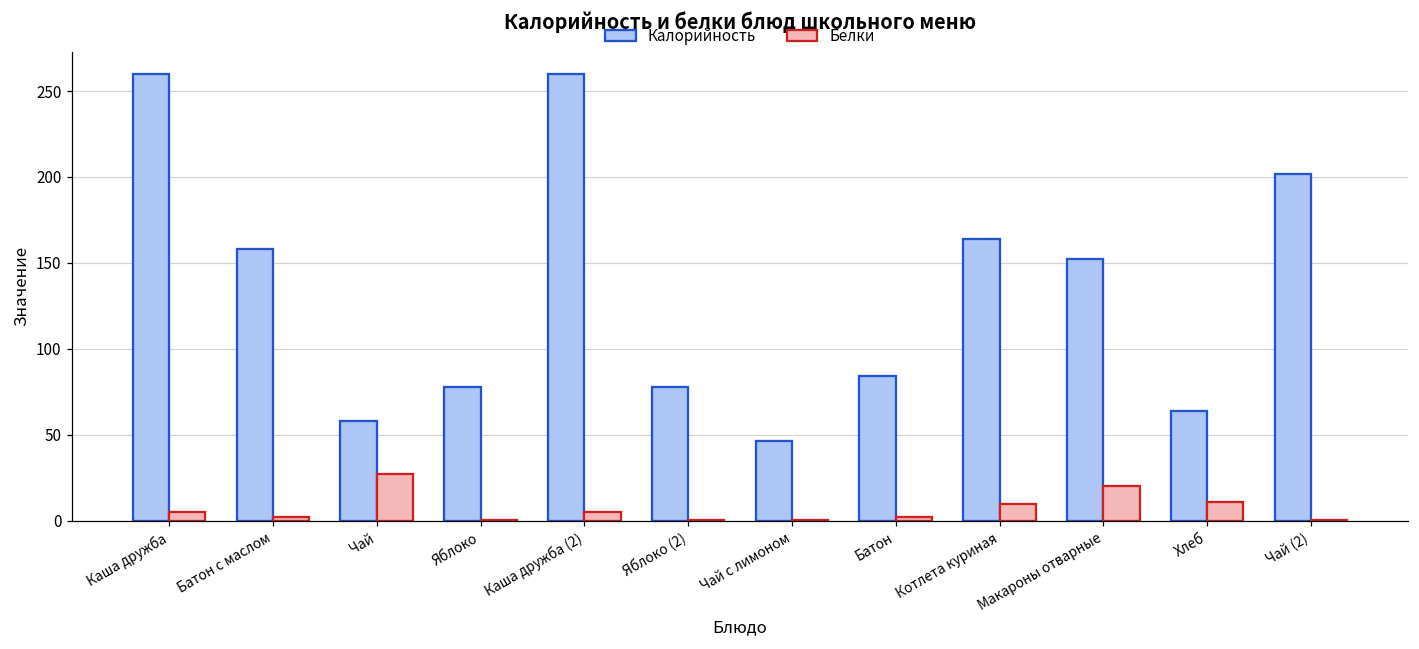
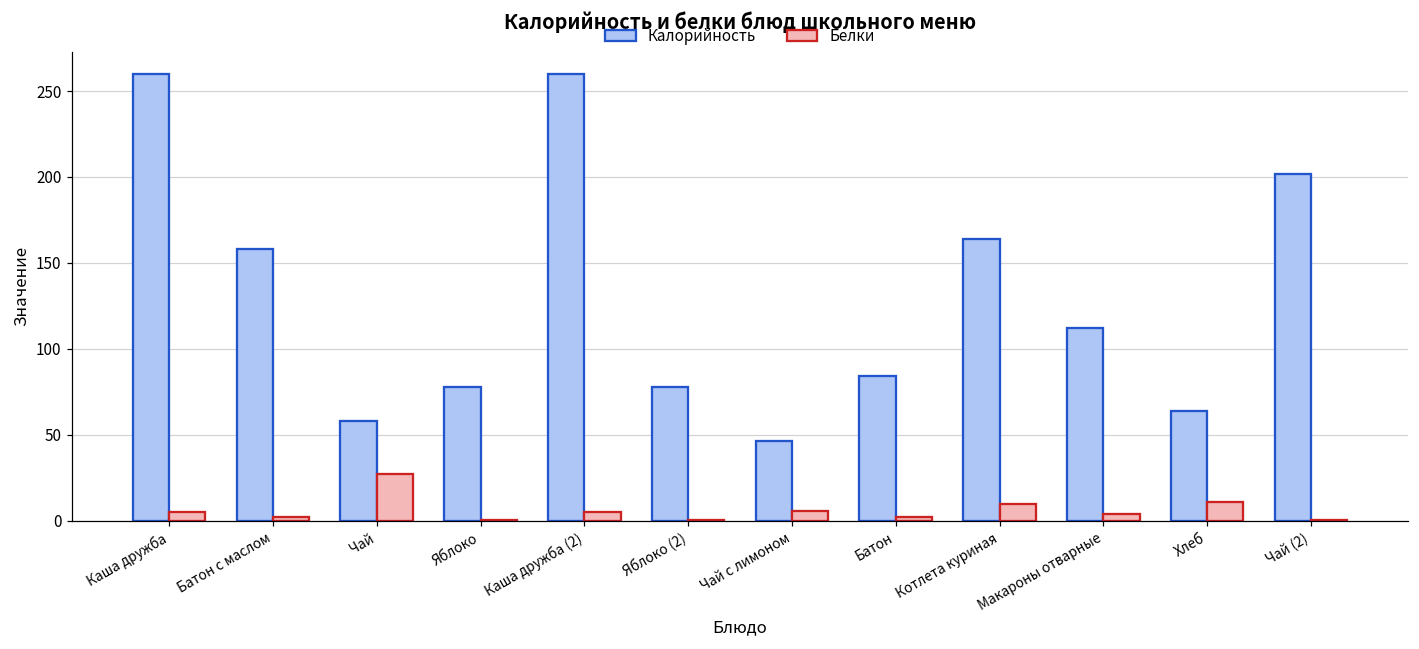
Белки, Чай с лимоном: 0 -> 5
Калорийность, Макароны отварные: 152 -> 112
Белки, Макароны отварные: 20 -> 4
